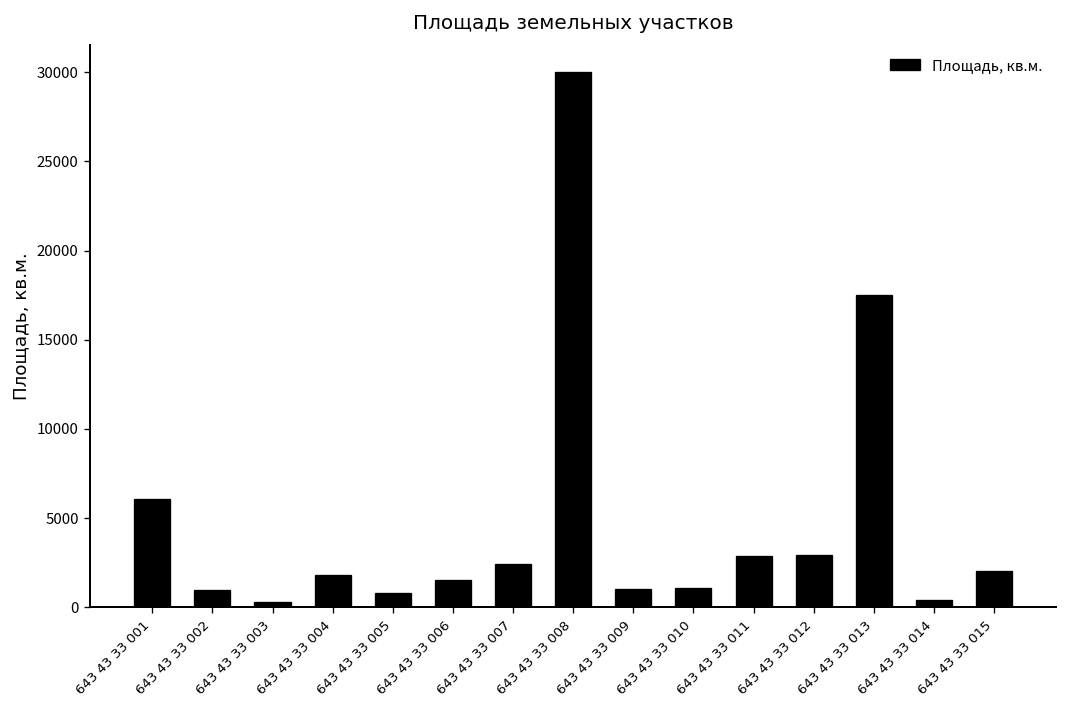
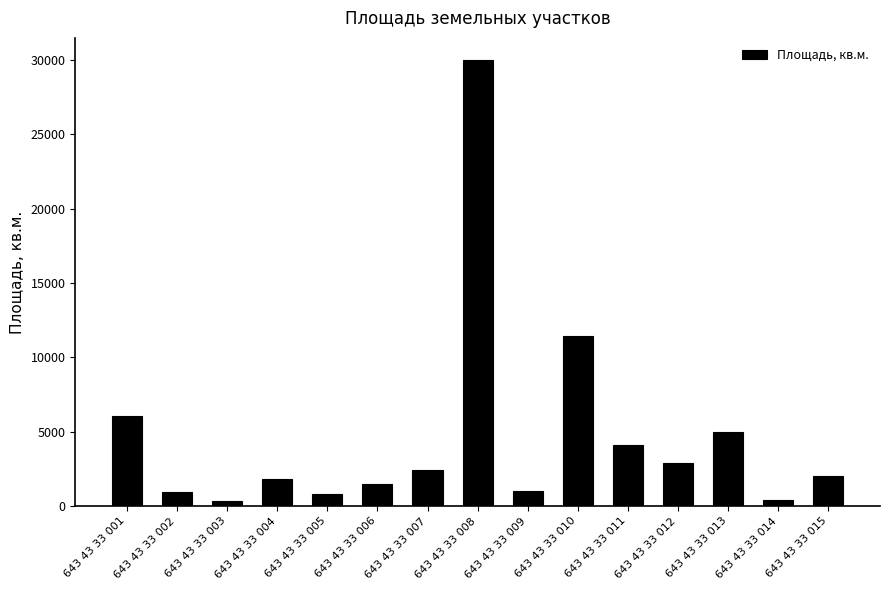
643 43 33 010: 1100 -> 11500
643 43 33 011: 2900 -> 4100
643 43 33 013: 17500 -> 5000
